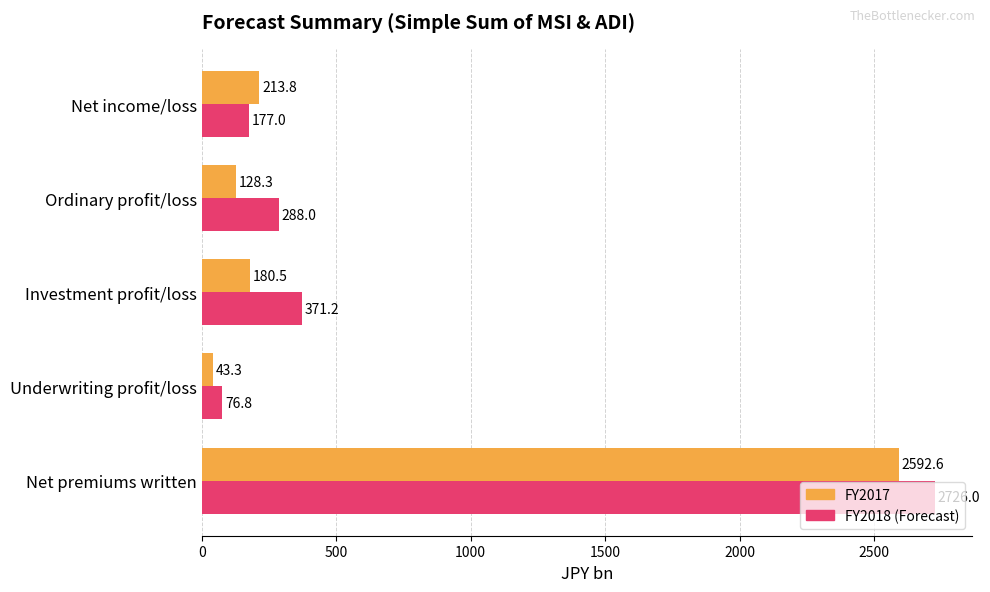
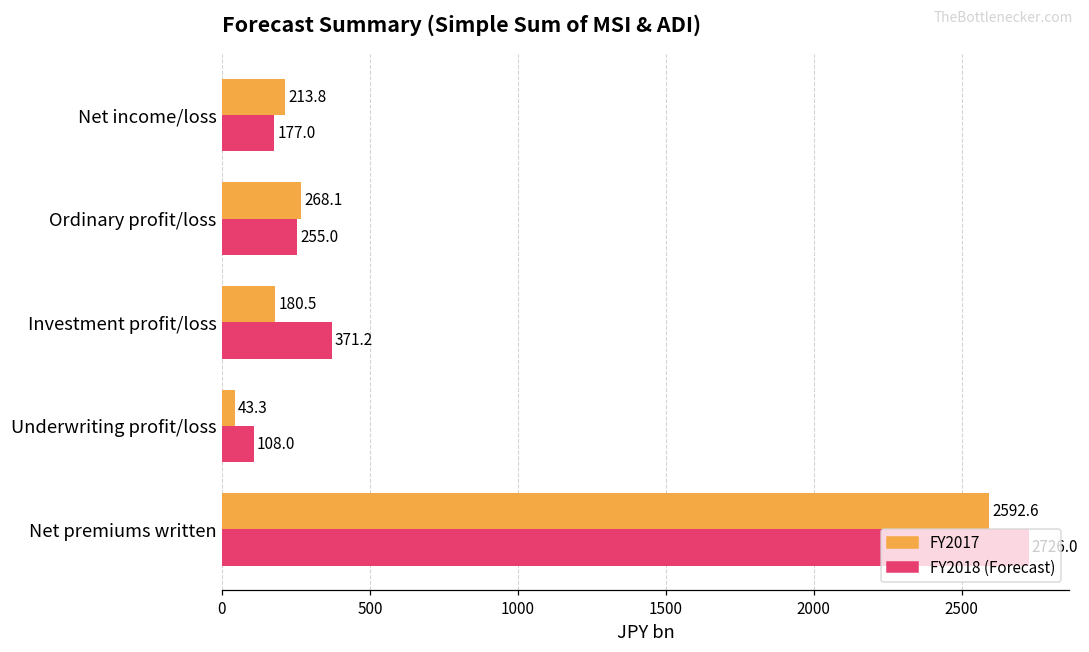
FY2017, Ordinary profit/loss: 128.3 -> 268.1
FY2018 (Forecast), Ordinary profit/loss: 288.0 -> 255.0
FY2018 (Forecast), Underwriting profit/loss: 76.8 -> 108.0
